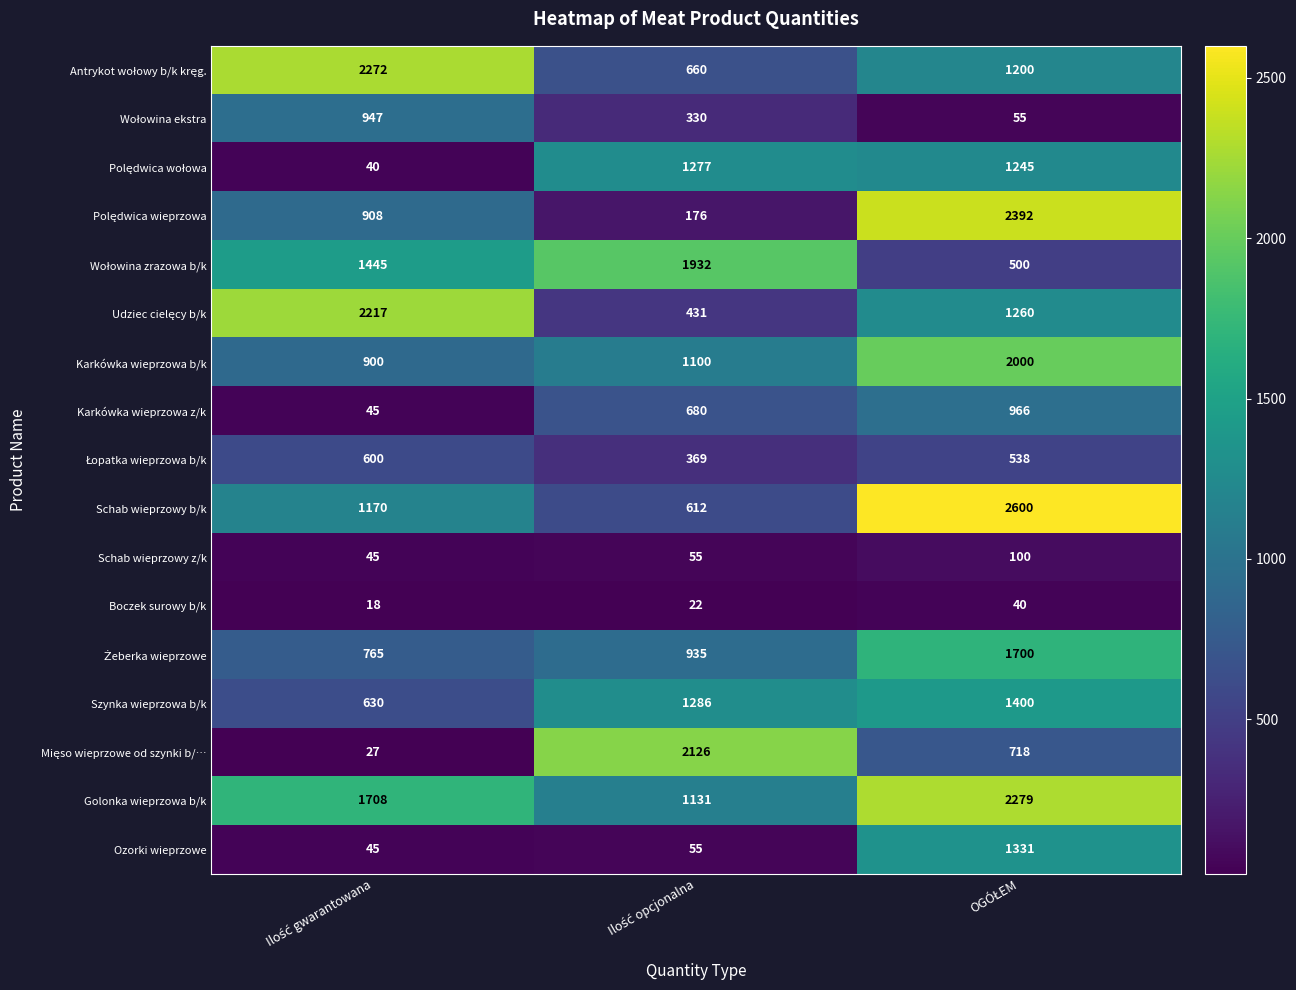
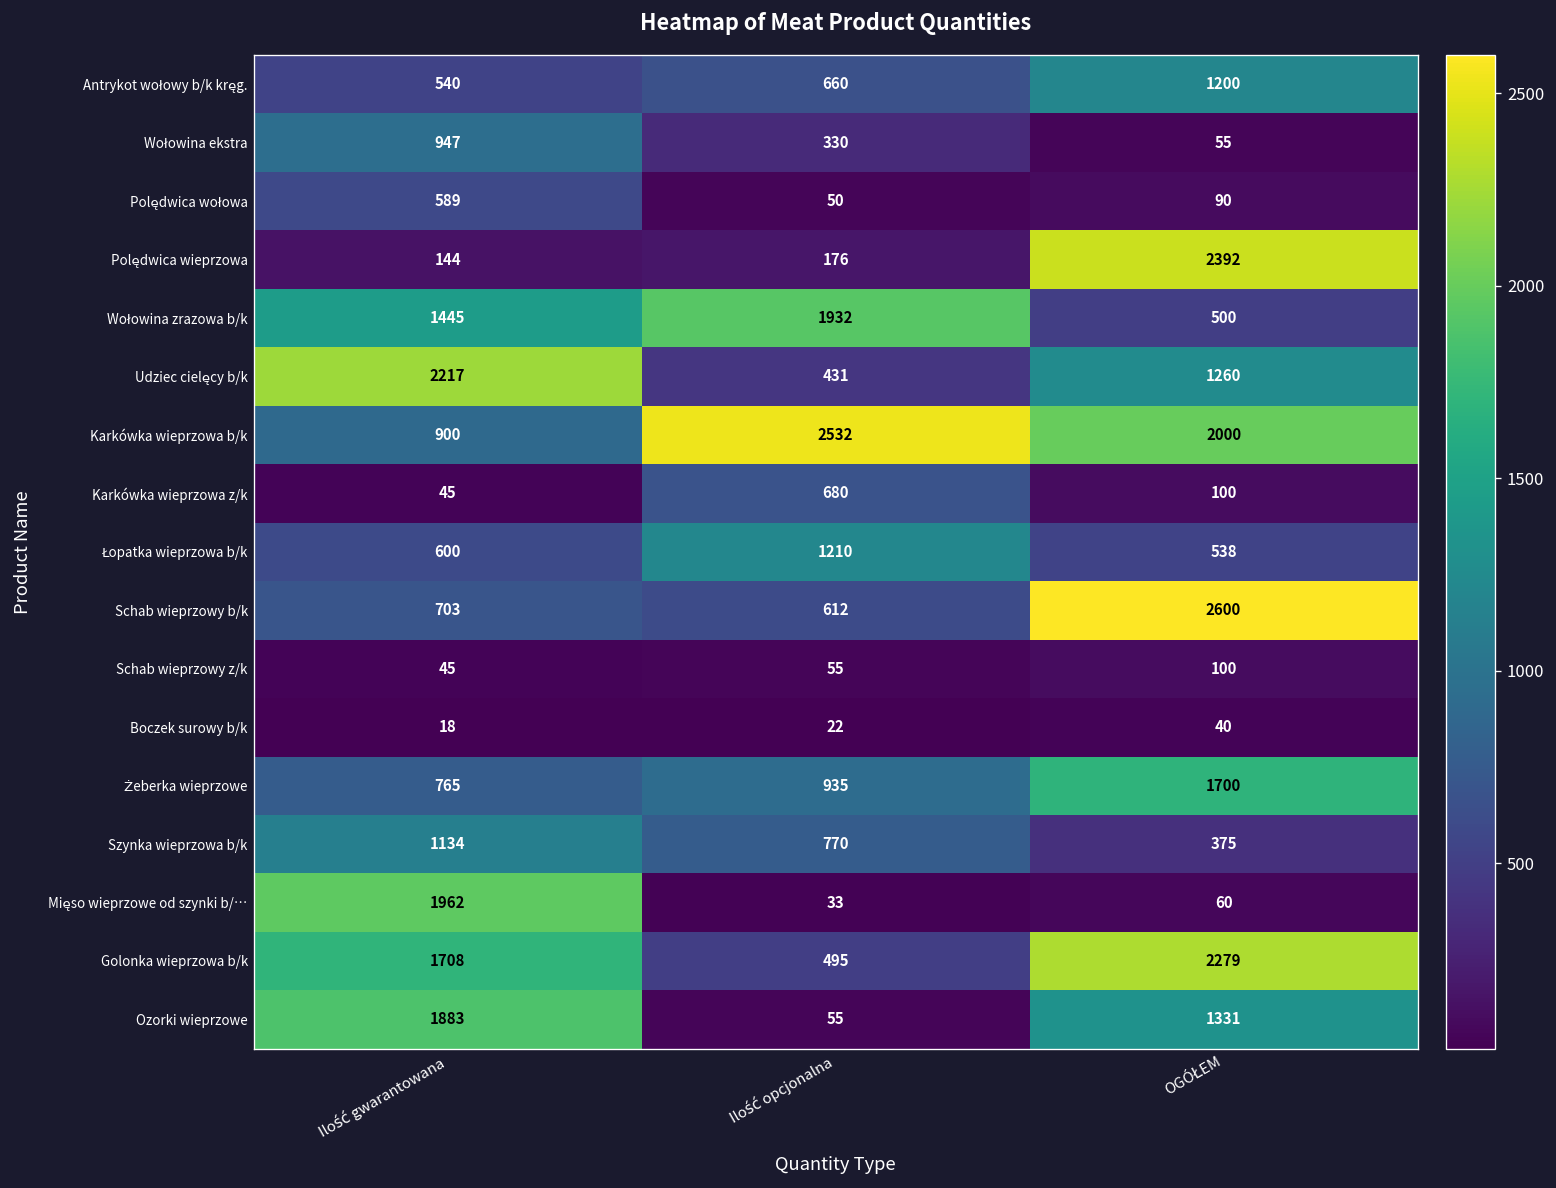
Antrykot wołowy b/k kręg., Ilość gwarantowana: 2272 -> 540
Polędwica wołowa, Ilość gwarantowana: 40 -> 589
Polędwica wołowa, Ilość opcjonalna: 1277 -> 50
Polędwica wołowa, OGÓŁEM: 1245 -> 90
Polędwica wieprzowa, Ilość gwarantowana: 908 -> 144
Karkówka wieprzowa b/k, Ilość opcjonalna: 1100 -> 2532
Karkówka wieprzowa z/k, OGÓŁEM: 966 -> 100
Łopatka wieprzowa b/k, Ilość opcjonalna: 369 -> 1210
Schab wieprzowy b/k, Ilość gwarantowana: 1170 -> 703
Szynka wieprzowa b/k, Ilość gwarantowana: 630 -> 1134
Szynka wieprzowa b/k, Ilość opcjonalna: 1286 -> 770
Szynka wieprzowa b/k, OGÓŁEM: 1400 -> 375
Mięso wieprzowe od szynki b/…, Ilość gwarantowana: 27 -> 1962
Mięso wieprzowe od szynki b/…, Ilość opcjonalna: 2126 -> 33
Mięso wieprzowe od szynki b/…, OGÓŁEM: 718 -> 60
Golonka wieprzowa b/k, Ilość opcjonalna: 1131 -> 495
Ozorki wieprzowe, Ilość gwarantowana: 45 -> 1883
